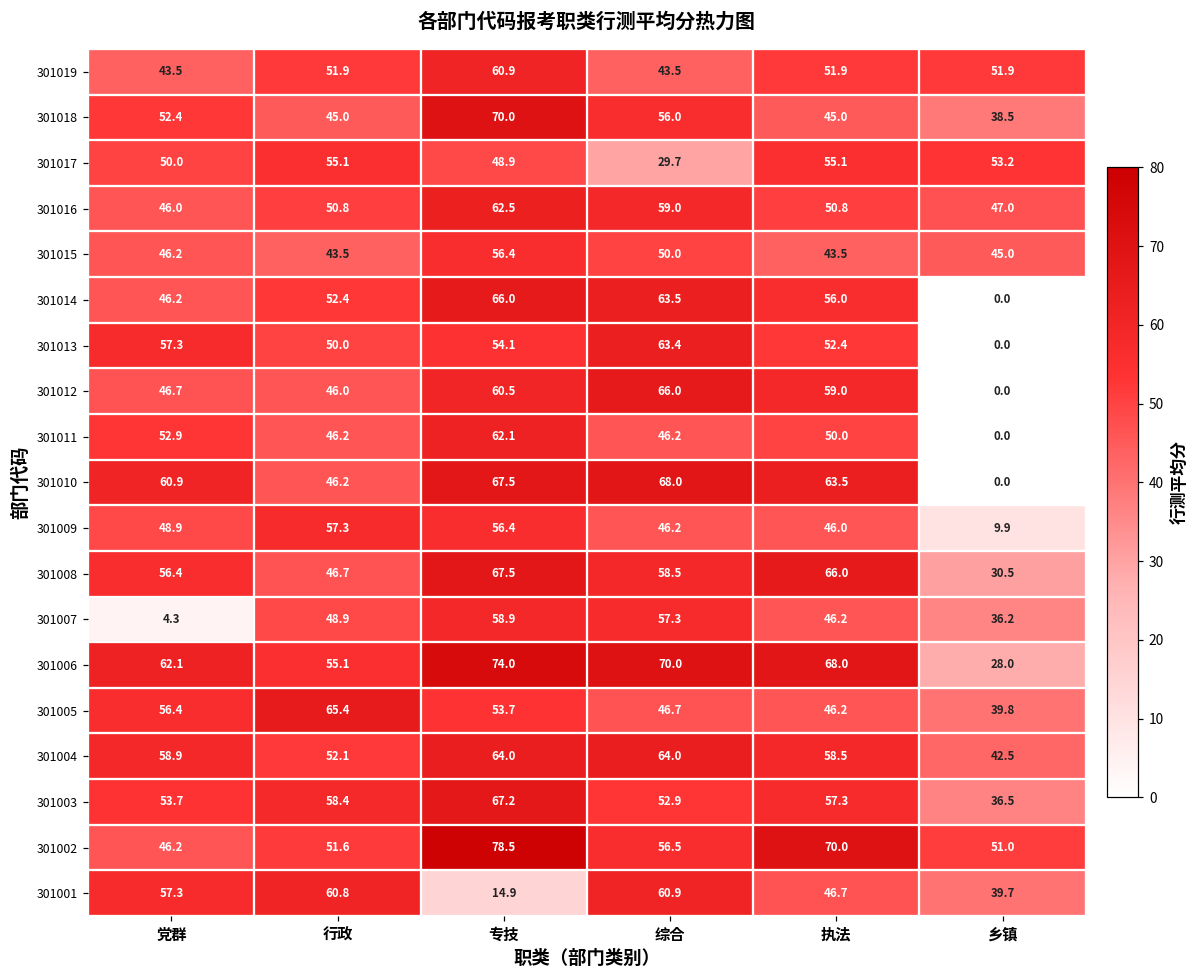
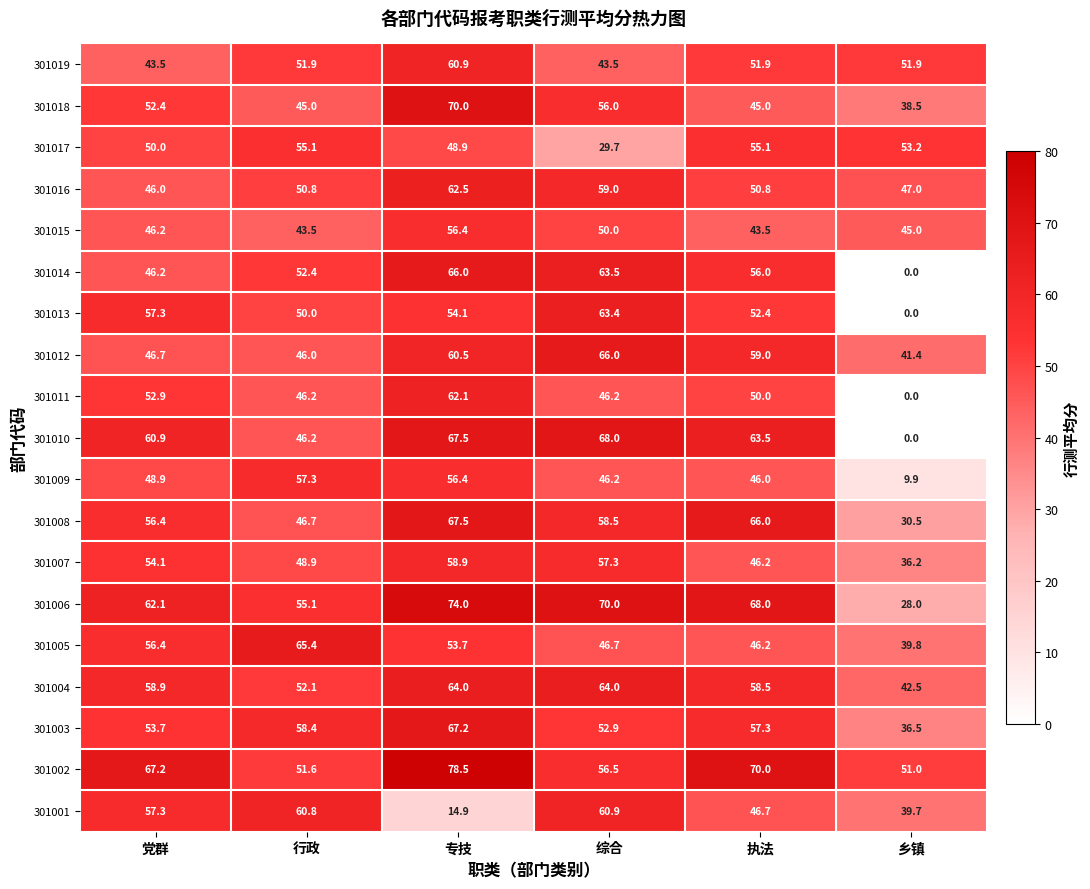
301012, 乡镇: 0.0 -> 41.4
301007, 党群: 4.3 -> 54.1
301002, 党群: 46.2 -> 67.2
